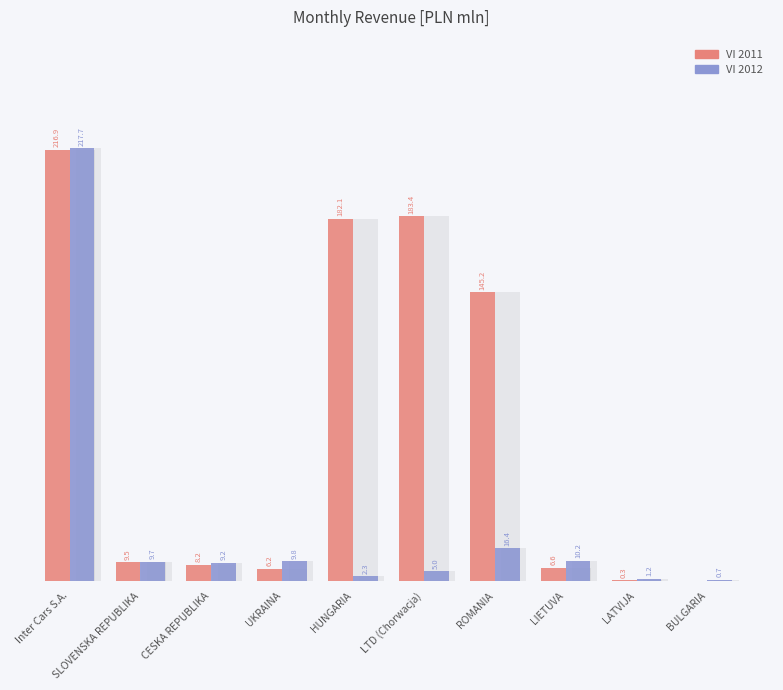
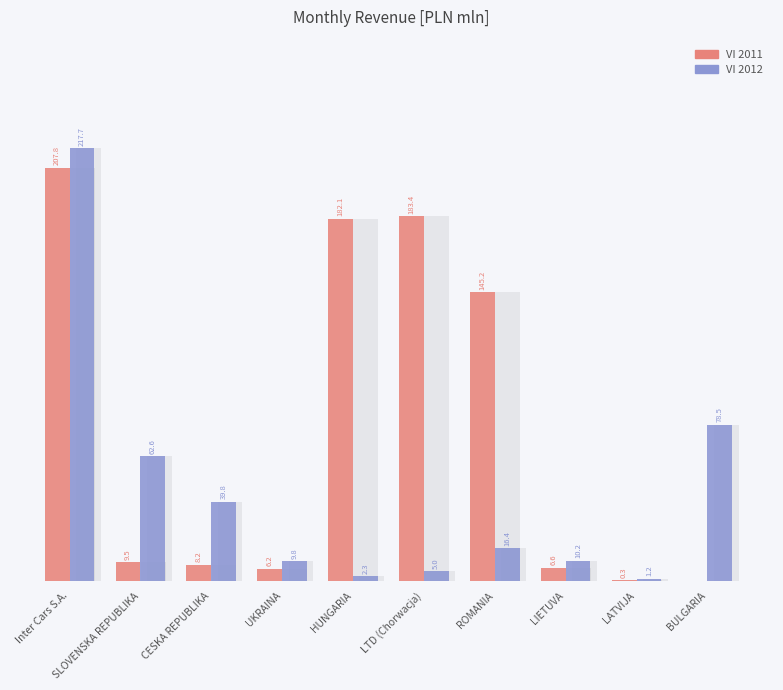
VI 2011, Inter Cars S.A.: 216.9 -> 207.8
VI 2012, SLOVENSKA REPUBLIKA: 9.7 -> 62.6
VI 2012, CESKA REPUBLIKA: 9.2 -> 39.8
VI 2012, BULGARIA: 0.7 -> 78.5
